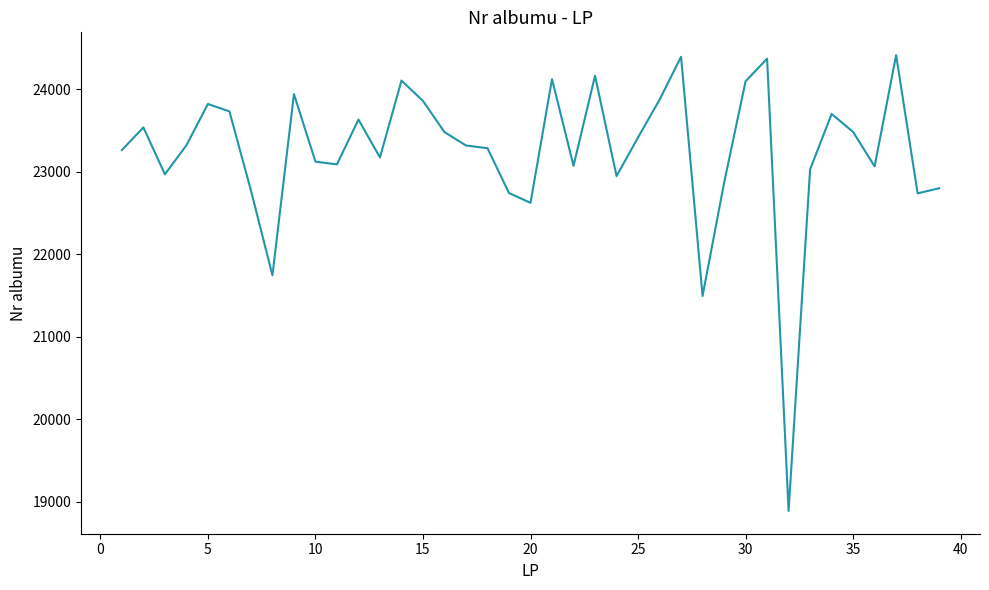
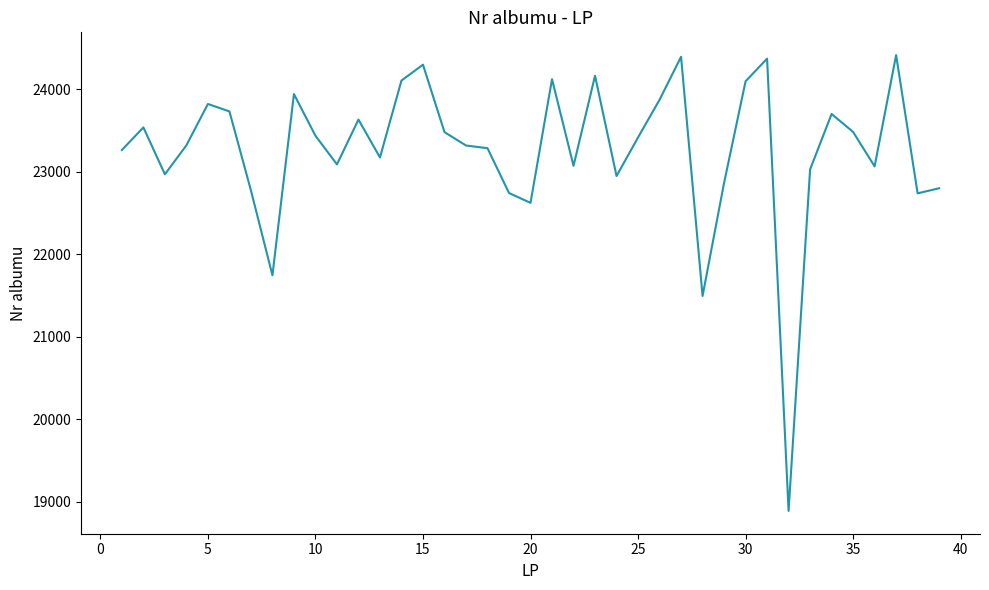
10: 23100 -> 23400
15: 23900 -> 24300
